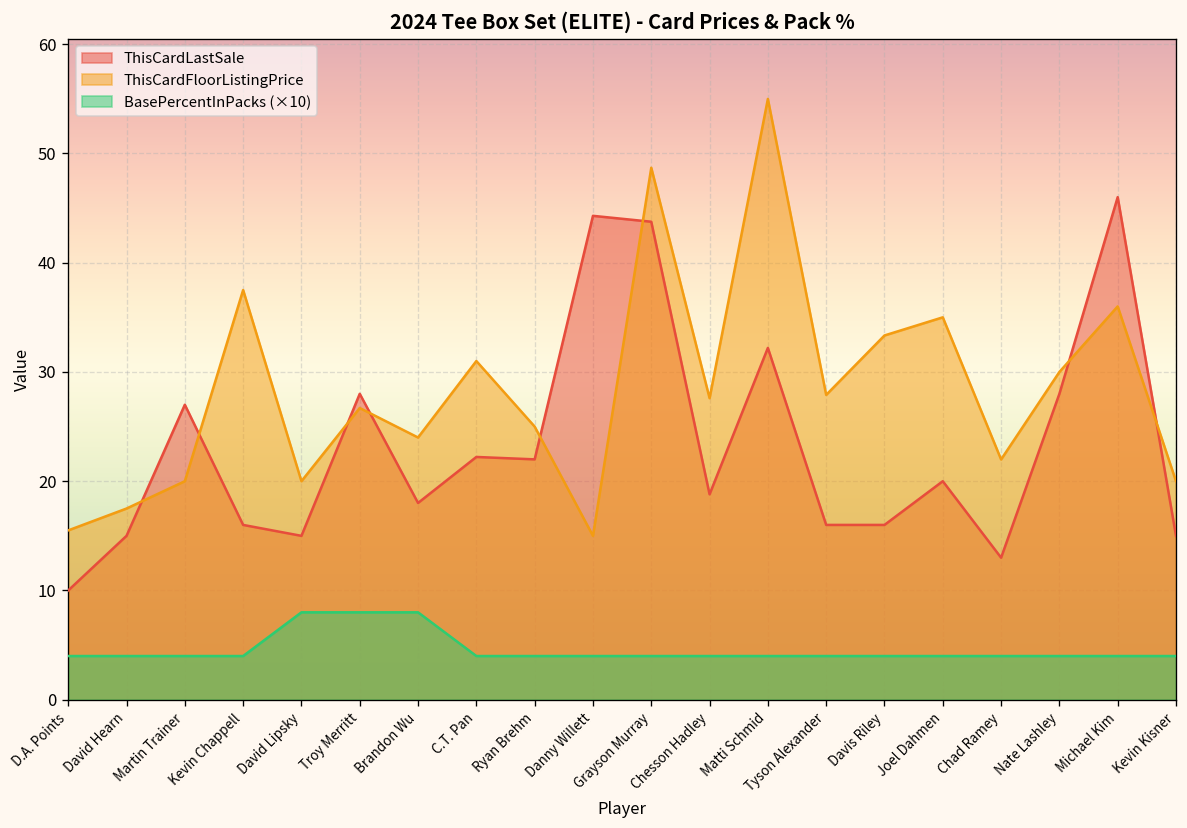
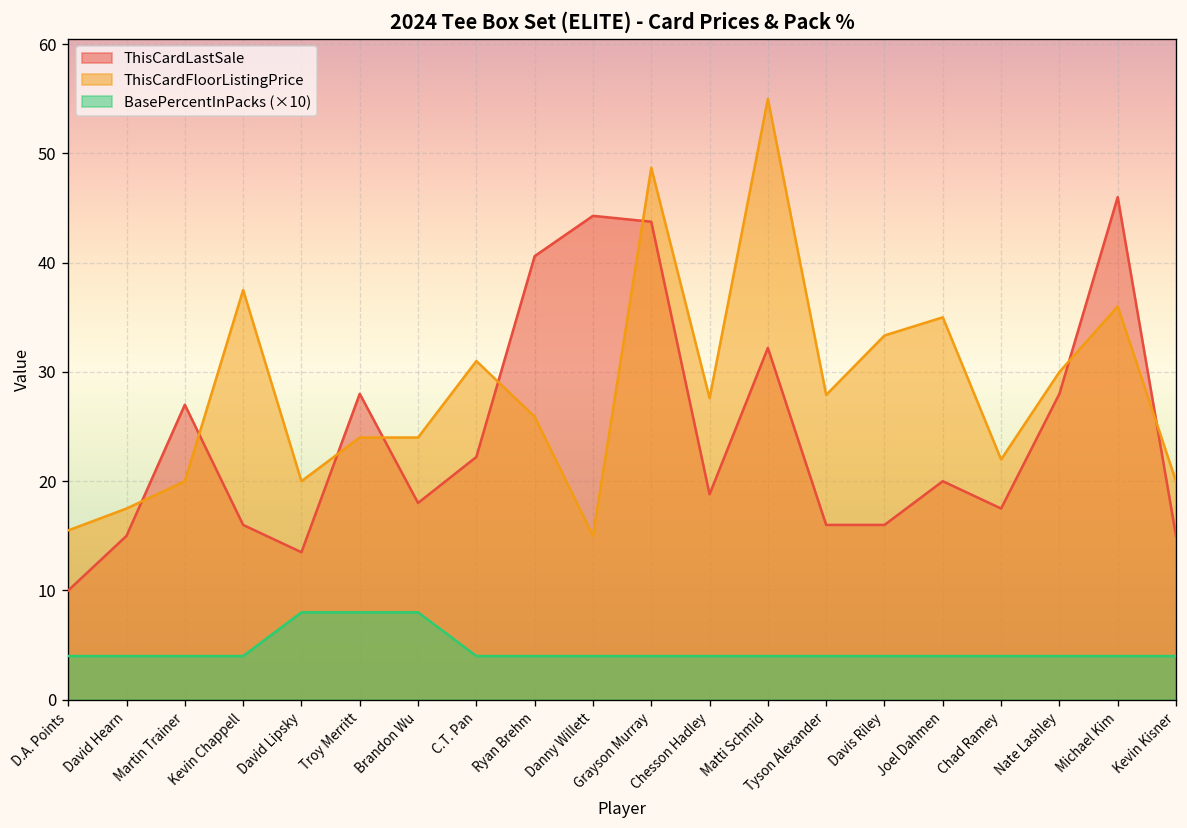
ThisCardLastSale, David Lipsky: 15 -> 14
ThisCardFloorListingPrice, Troy Merritt: 27 -> 24
ThisCardLastSale, Ryan Brehm: 22 -> 41
ThisCardFloorListingPrice, Ryan Brehm: 25 -> 26
ThisCardLastSale, Chad Ramey: 13 -> 18
